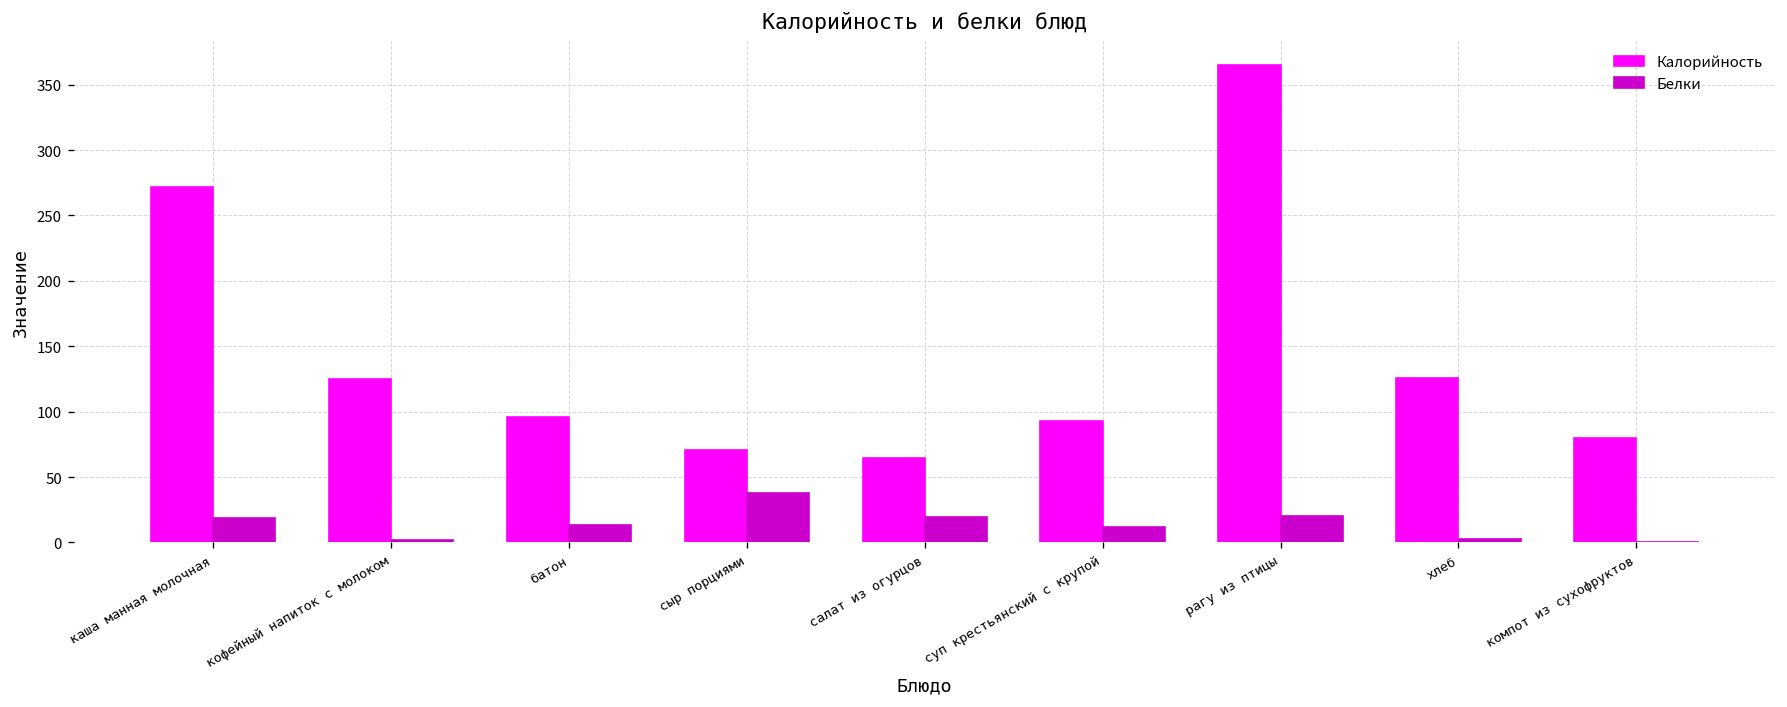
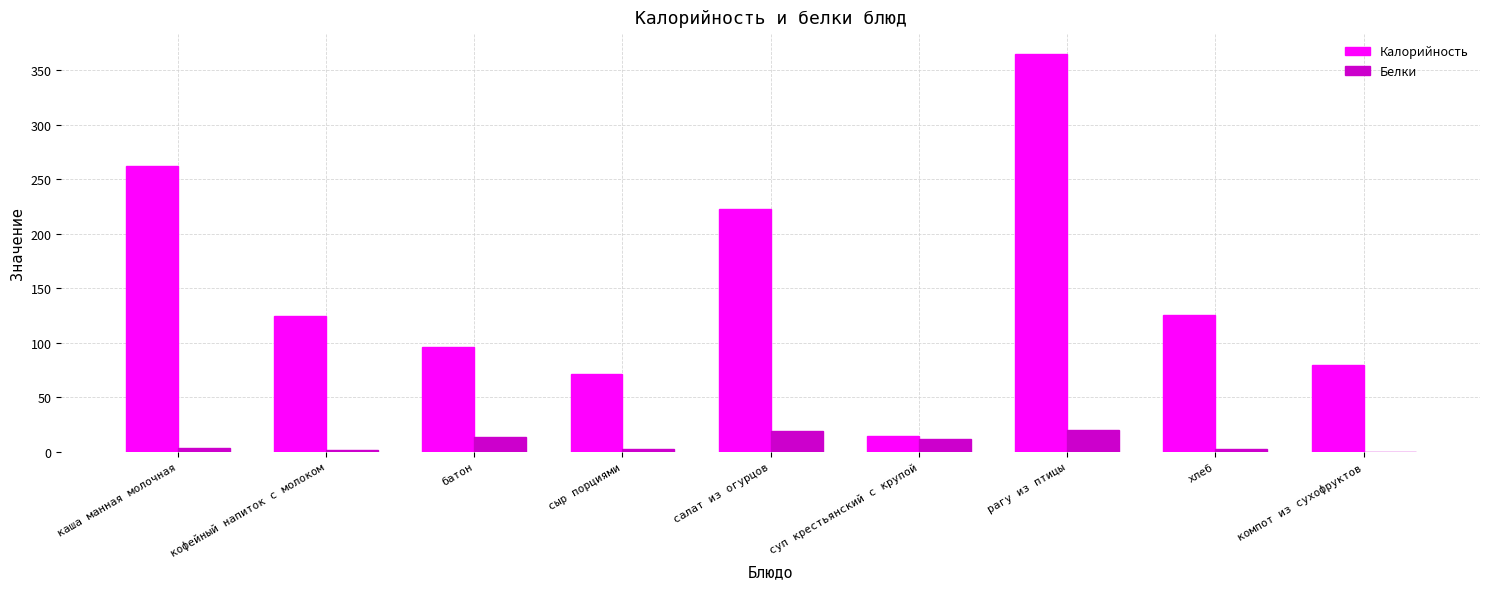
Калорийность, каша манная молочная: 272 -> 262
Белки, каша манная молочная: 18 -> 4
Белки, сыр порциями: 38 -> 3
Калорийность, салат из огурцов: 65 -> 222
Калорийность, суп крестьянский с крупой: 93 -> 15
